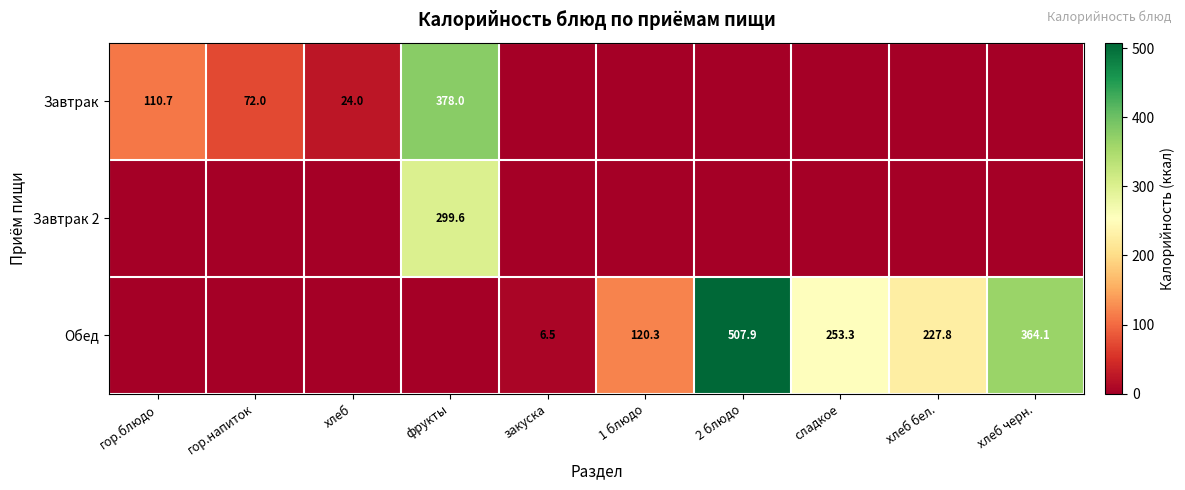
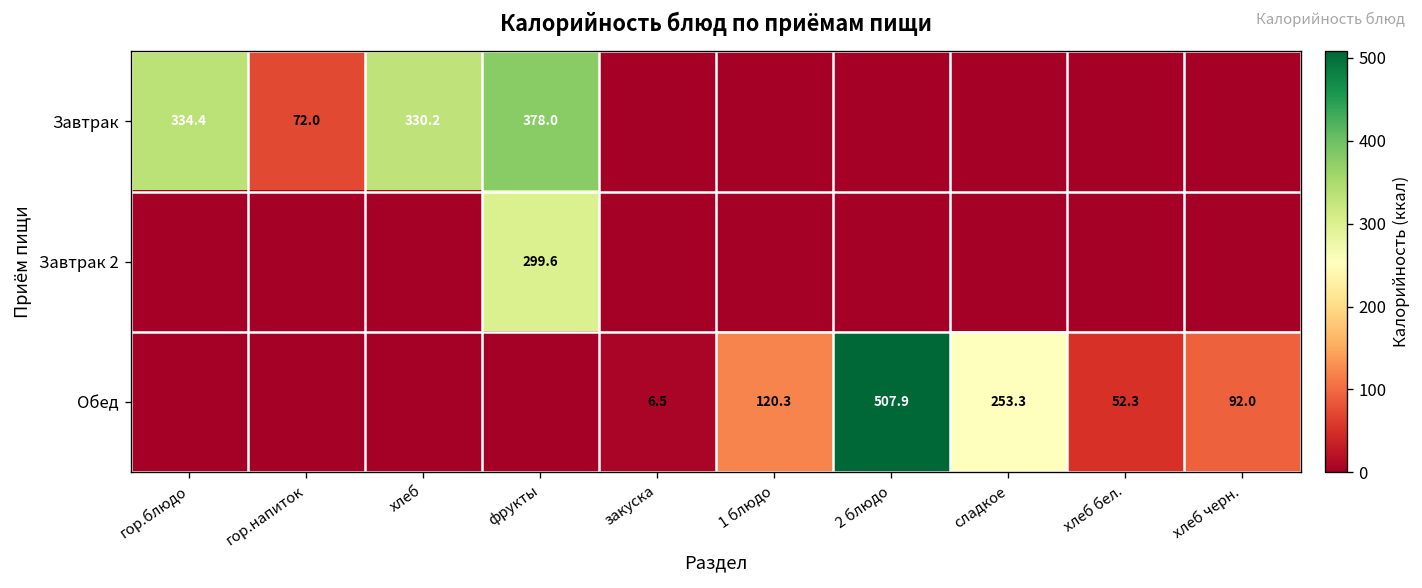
Завтрак, гор.блюдо: 110.7 -> 334.4
Завтрак, хлеб: 24.0 -> 330.2
Обед, хлеб бел.: 227.8 -> 52.3
Обед, хлеб черн.: 364.1 -> 92.0
